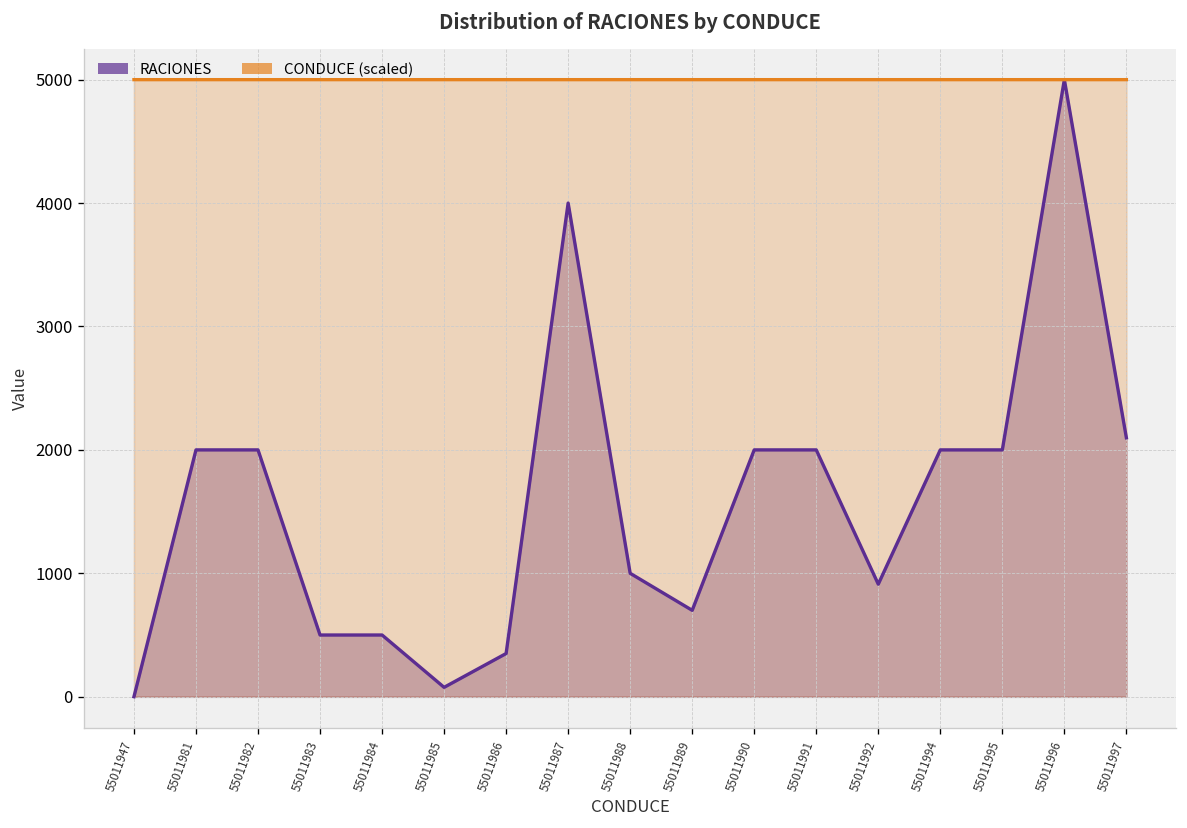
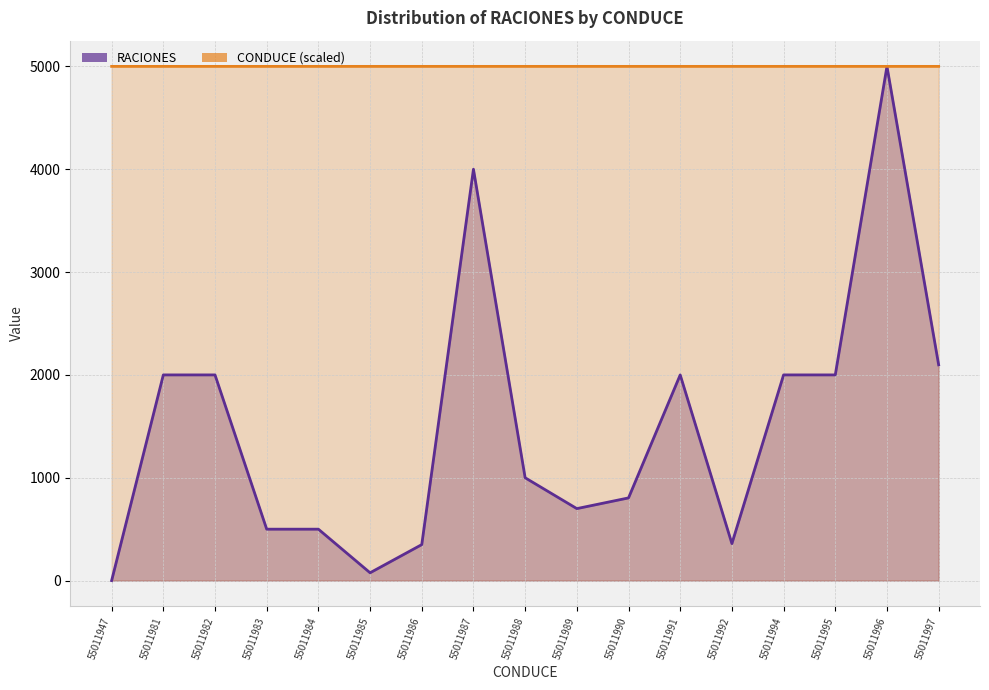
RACIONES, 55011990: 2000 -> 800
RACIONES, 55011992: 910 -> 360
